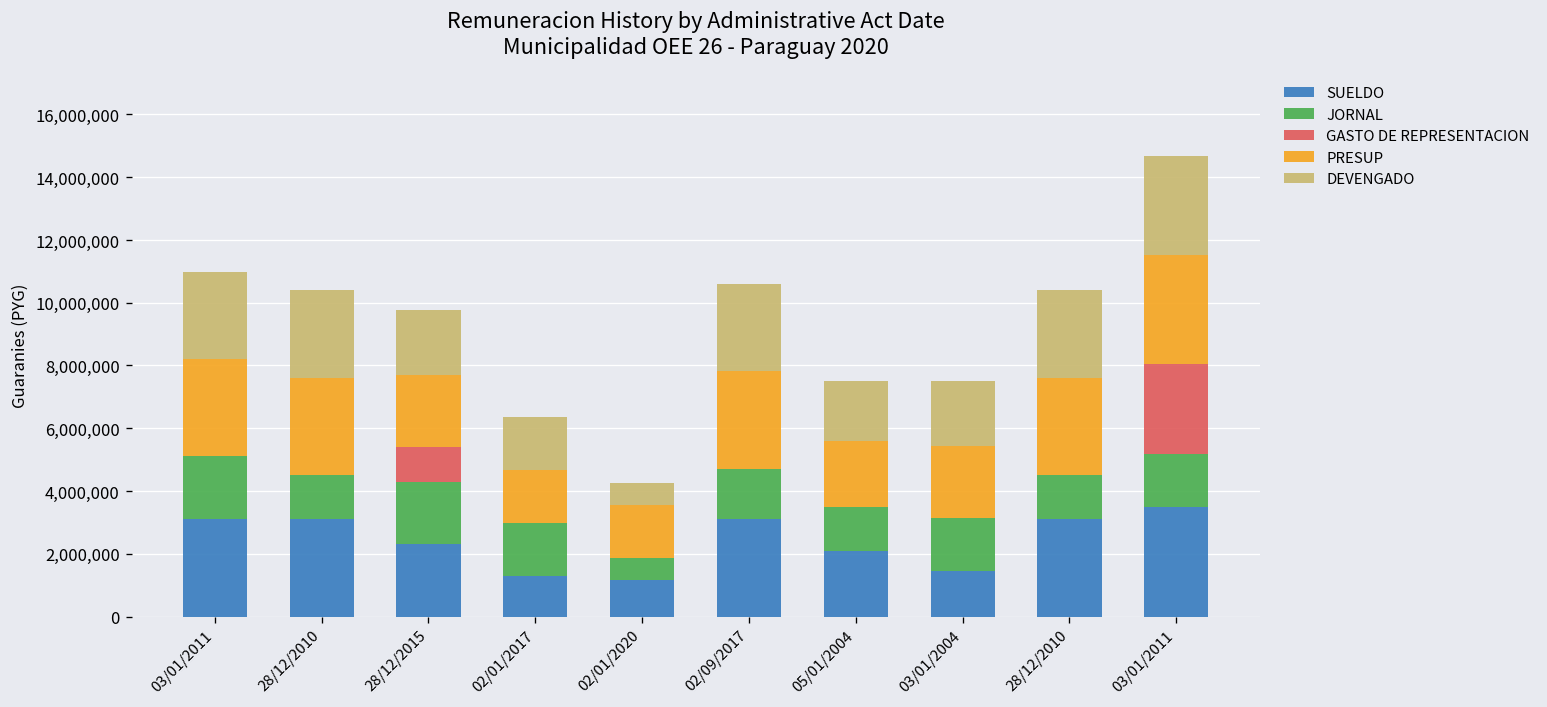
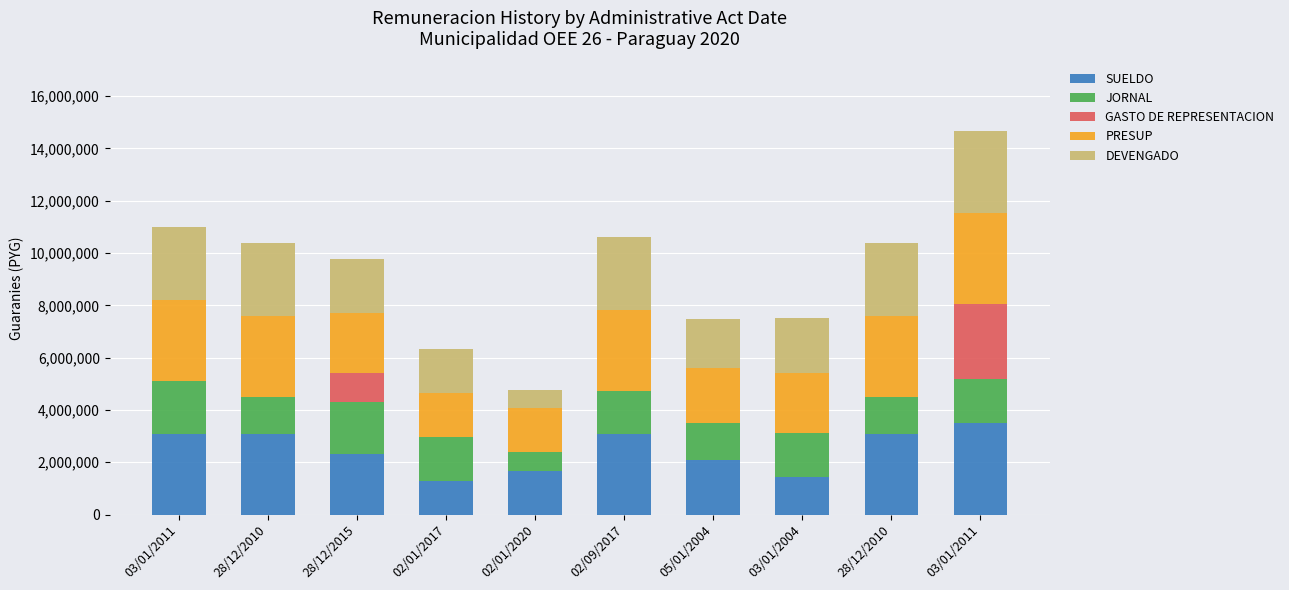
SUELDO, 02/01/2020: 1,200,000 -> 1,700,000
